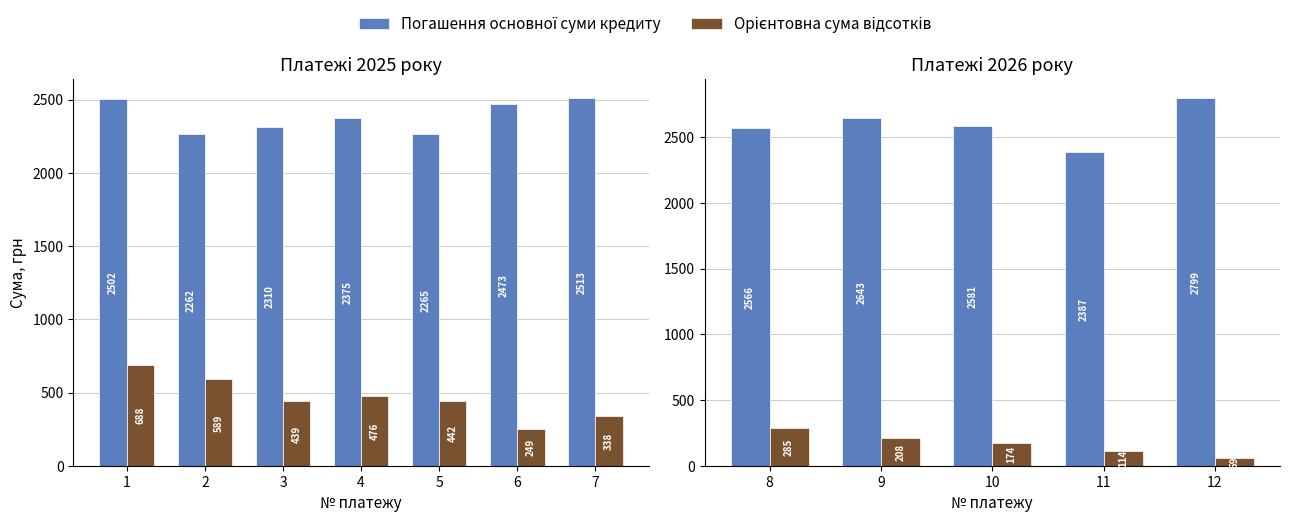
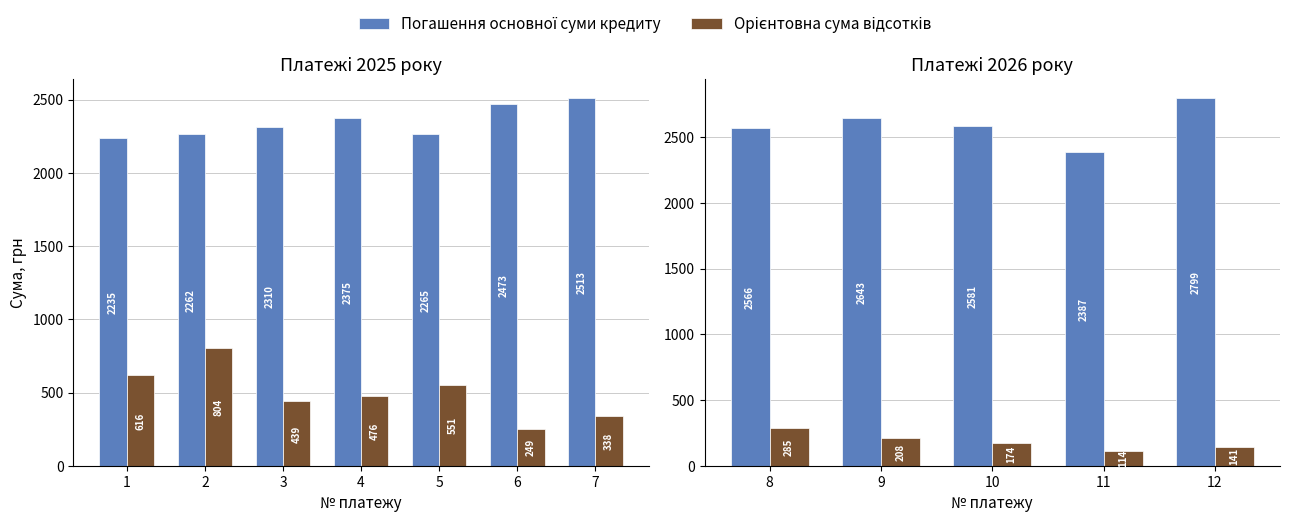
Платежі 2025 року, Погашення основної суми кредиту, 1: 2502 -> 2235
Платежі 2025 року, Орієнтовна сума відсотків, 1: 688 -> 616
Платежі 2025 року, Орієнтовна сума відсотків, 2: 589 -> 804
Платежі 2025 року, Орієнтовна сума відсотків, 5: 442 -> 551
Платежі 2026 року, Орієнтовна сума відсотків, 12: 59 -> 141
